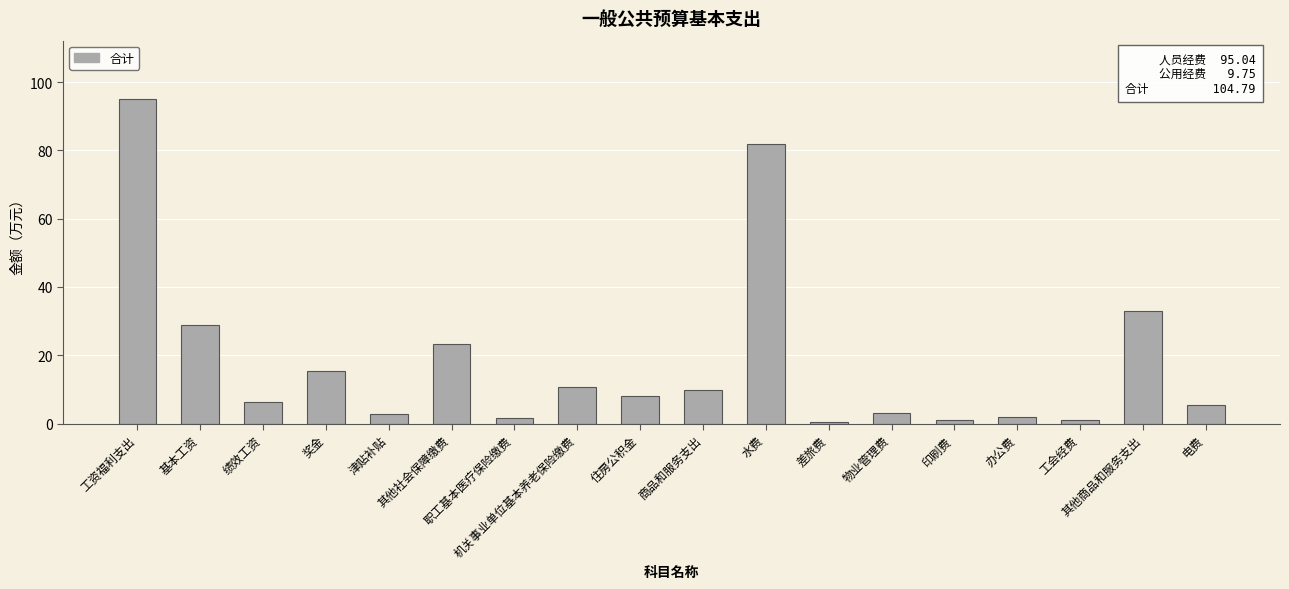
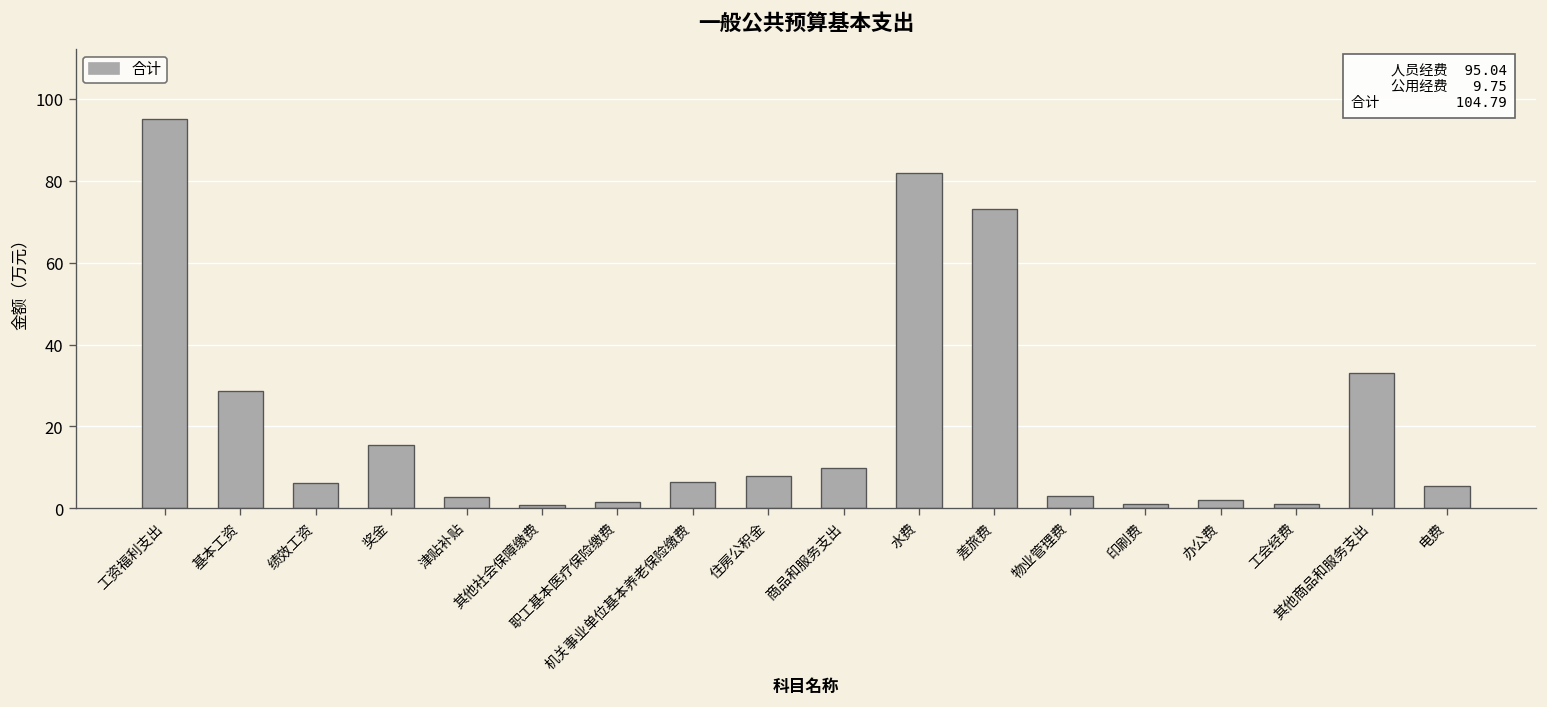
其他社会保障缴费: 23 -> 1
机关事业单位基本养老保险缴费: 11 -> 6
差旅费: 1 -> 73
